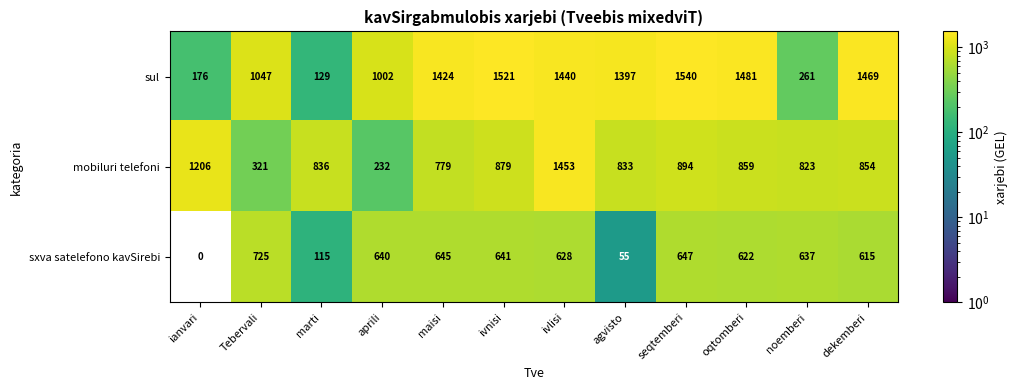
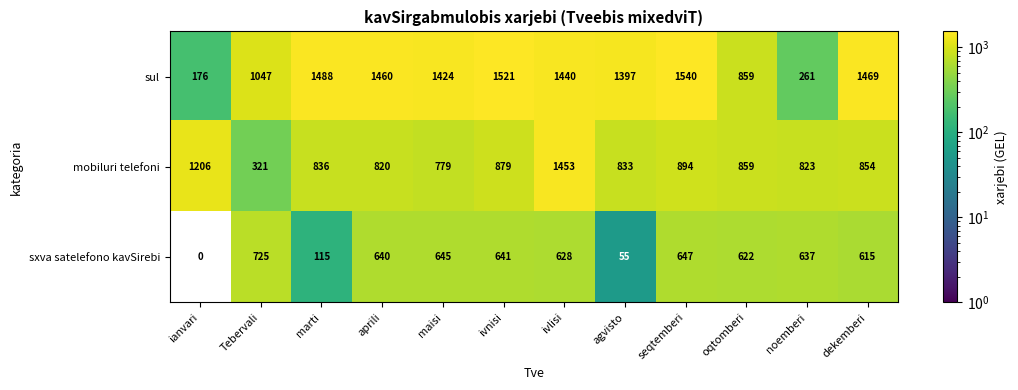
sul, marti: 129 -> 1488
sul, aprili: 1002 -> 1460
sul, oqtomberi: 1481 -> 859
mobiluri telefoni, aprili: 232 -> 820
